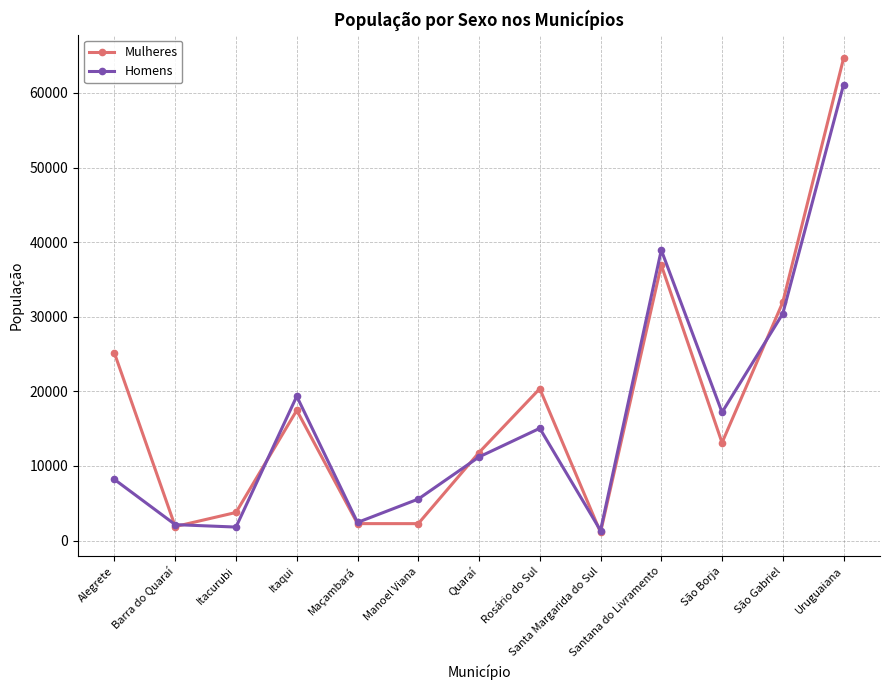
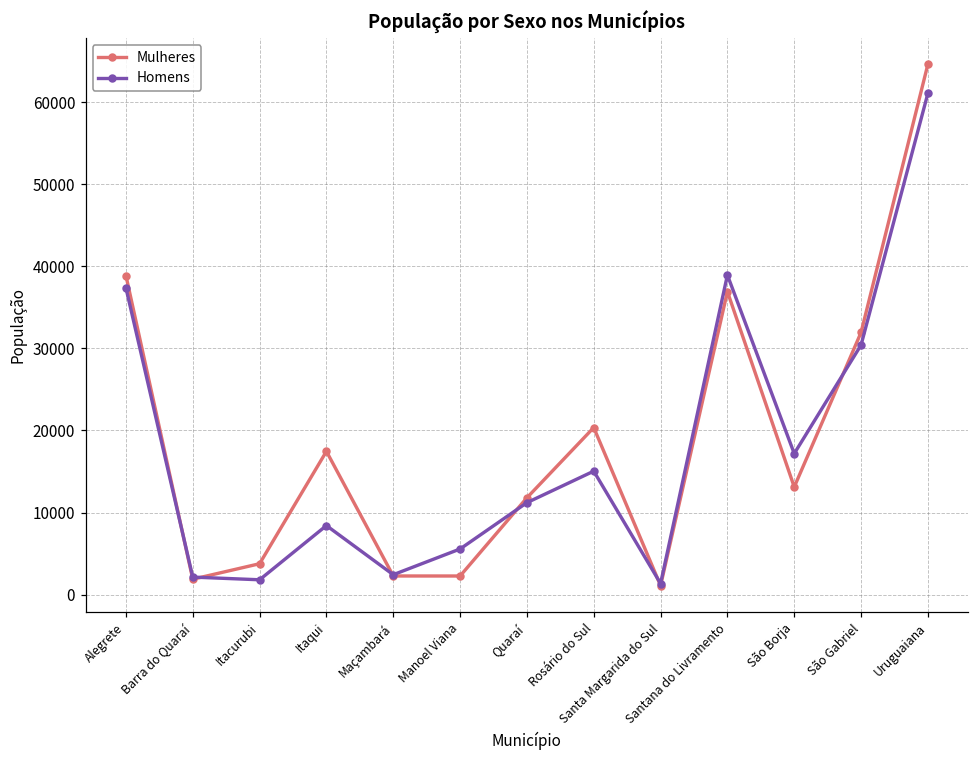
Mulheres, Alegrete: 25000 -> 39000
Homens, Alegrete: 8000 -> 37000
Homens, Itaqui: 19000 -> 8000
